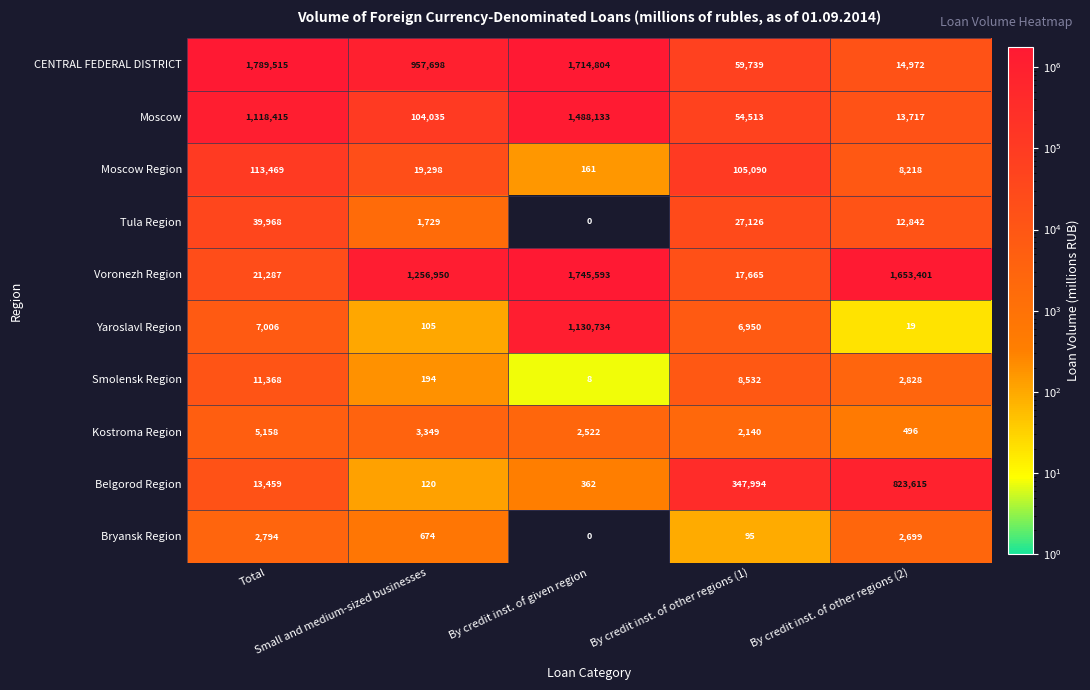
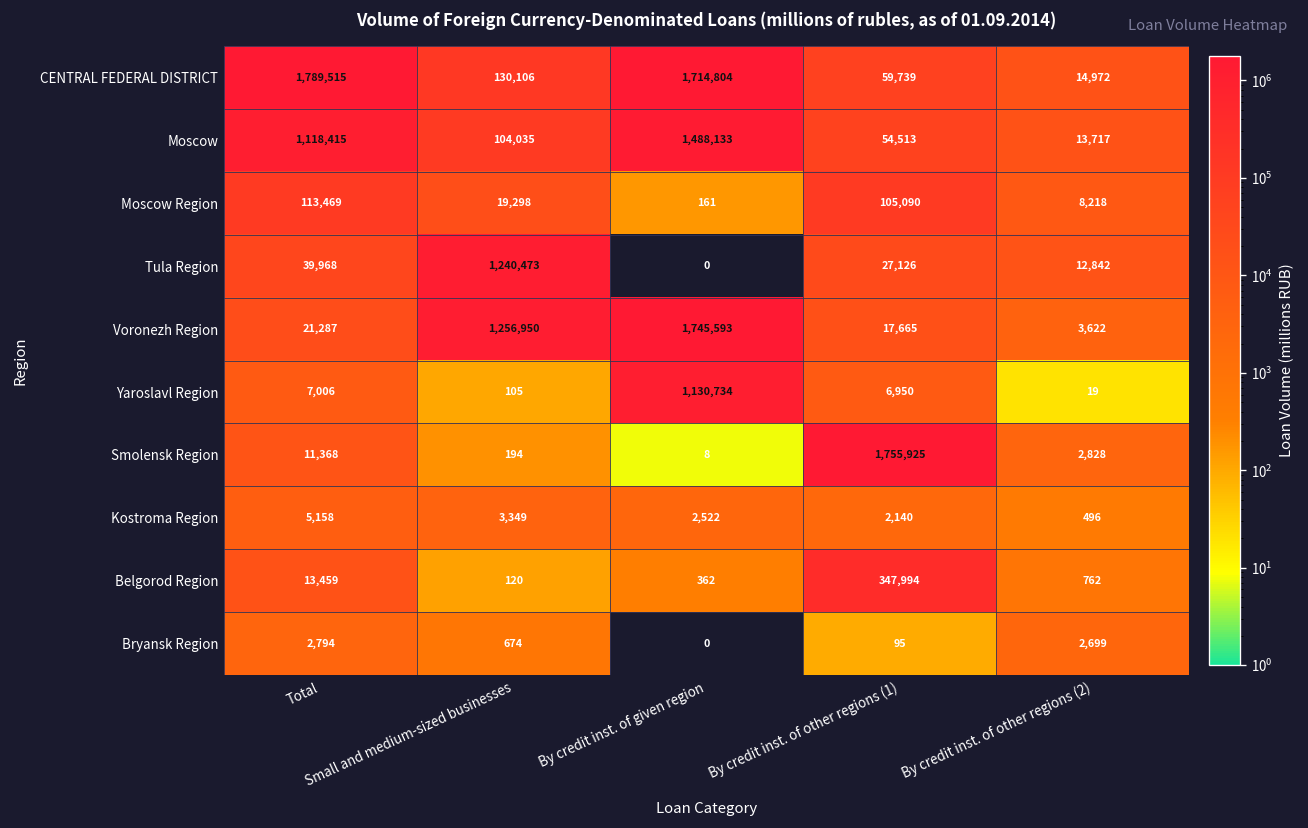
CENTRAL FEDERAL DISTRICT, Small and medium-sized businesses: 957,698 -> 130,106
Tula Region, Small and medium-sized businesses: 1,729 -> 1,240,473
Voronezh Region, By credit inst. of other regions (2): 1,653,401 -> 3,622
Smolensk Region, By credit inst. of other regions (1): 8,532 -> 1,755,925
Belgorod Region, By credit inst. of other regions (2): 823,615 -> 762
